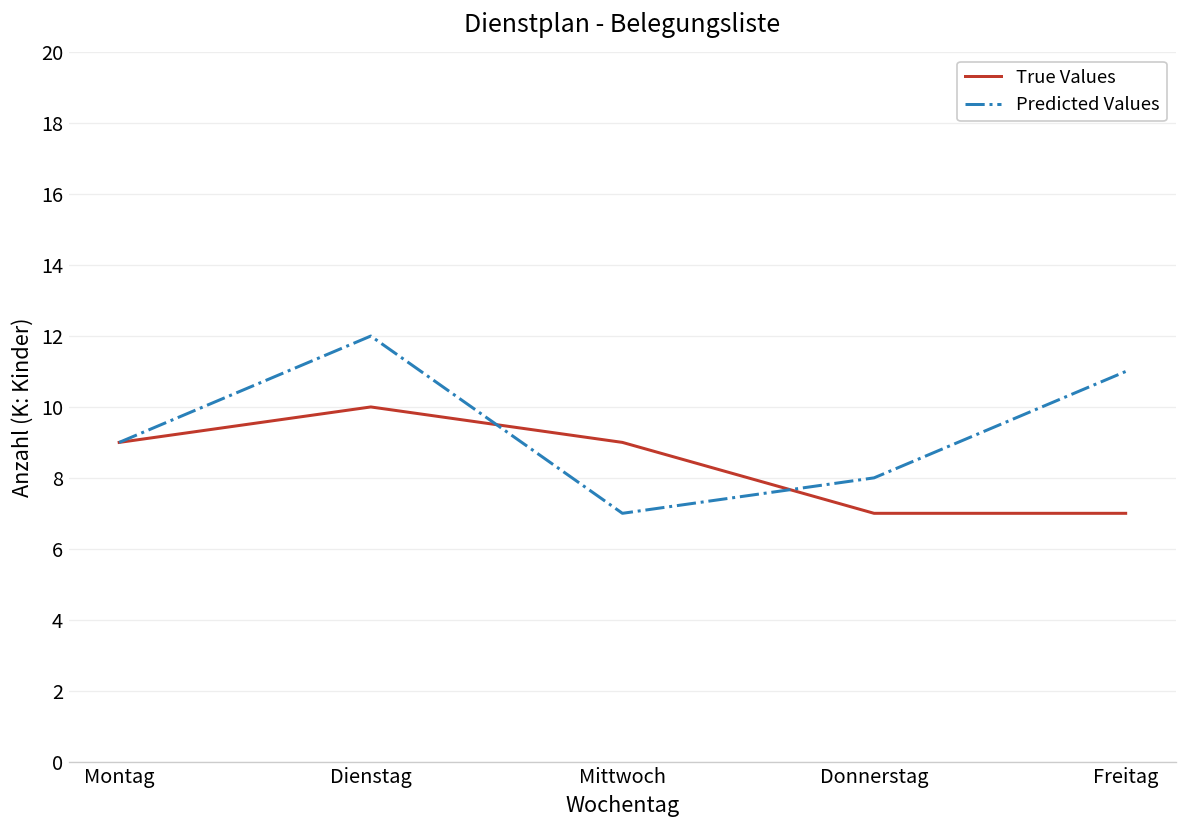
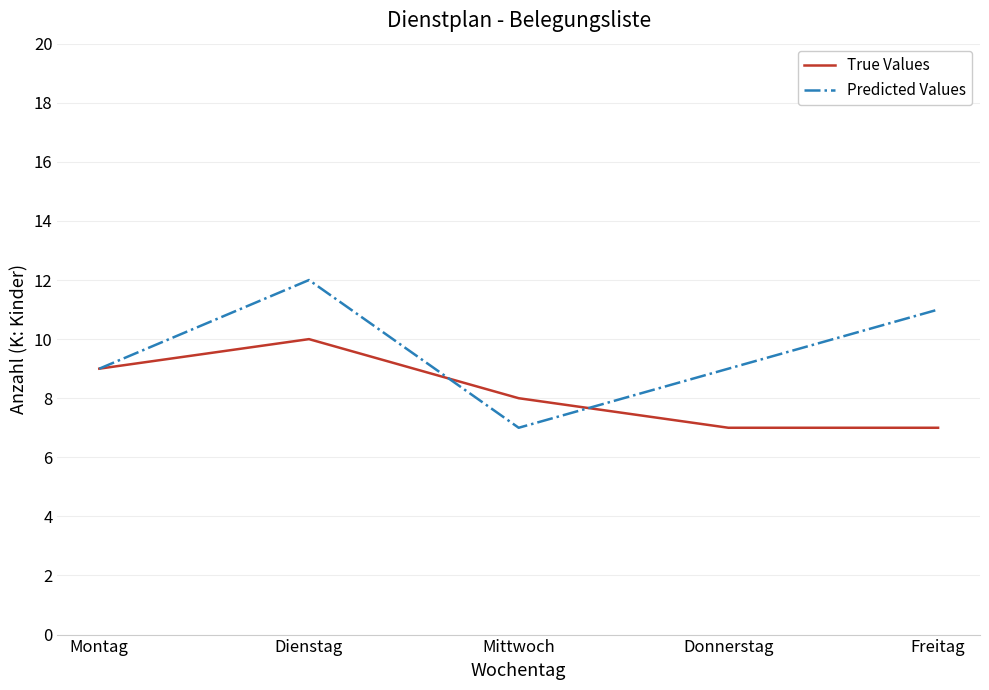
True Values, Mittwoch: 9 -> 8
Predicted Values, Donnerstag: 8 -> 9
